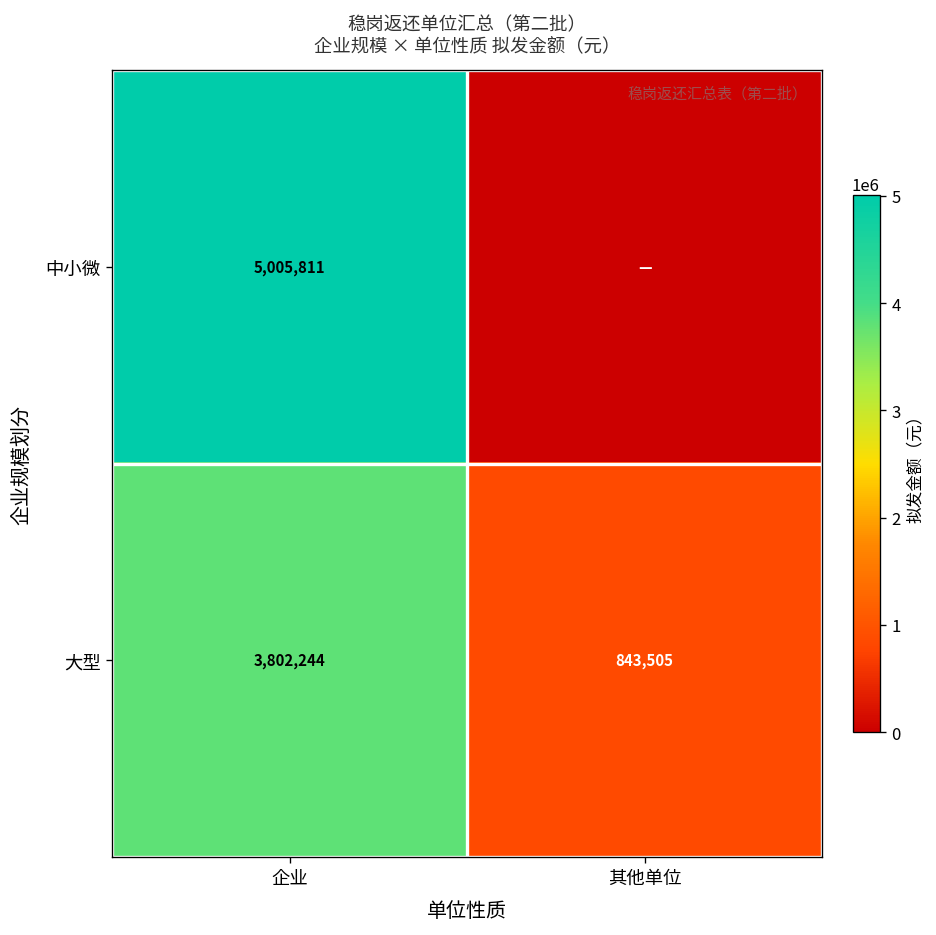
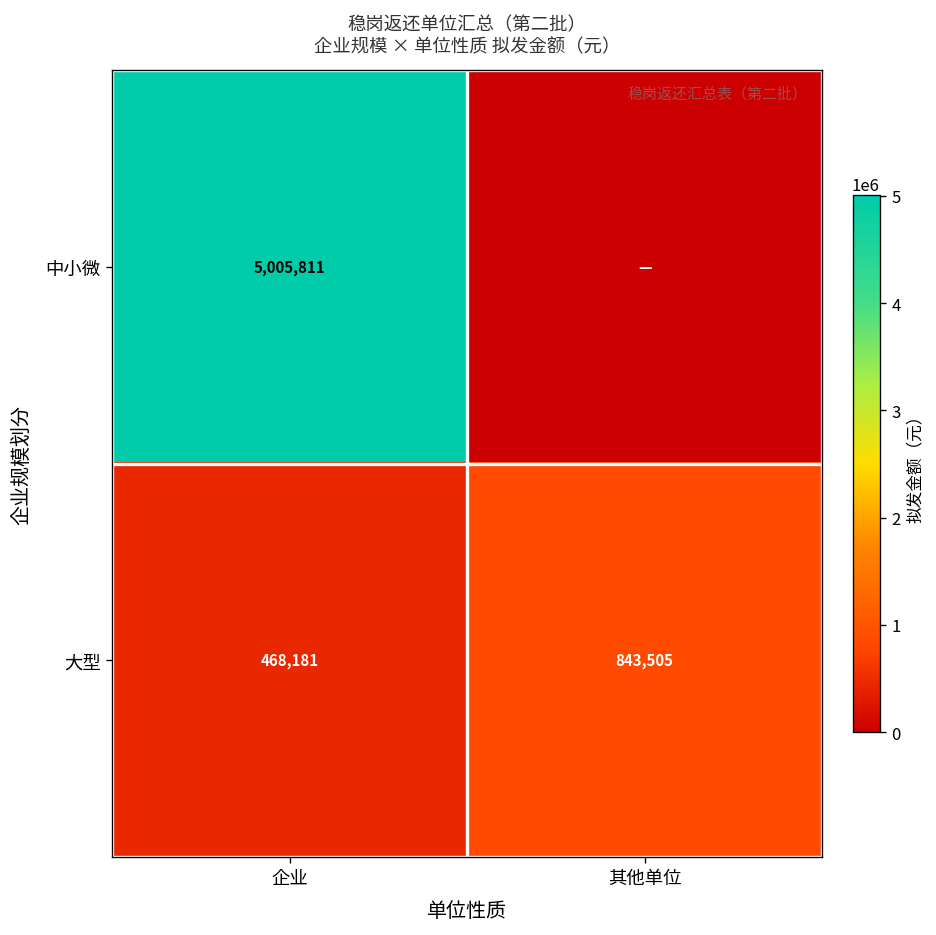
大型, 企业: 3,802,244 -> 468,181
